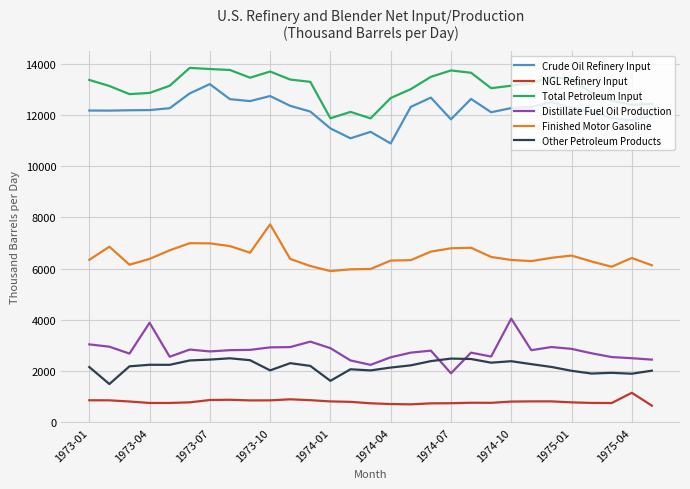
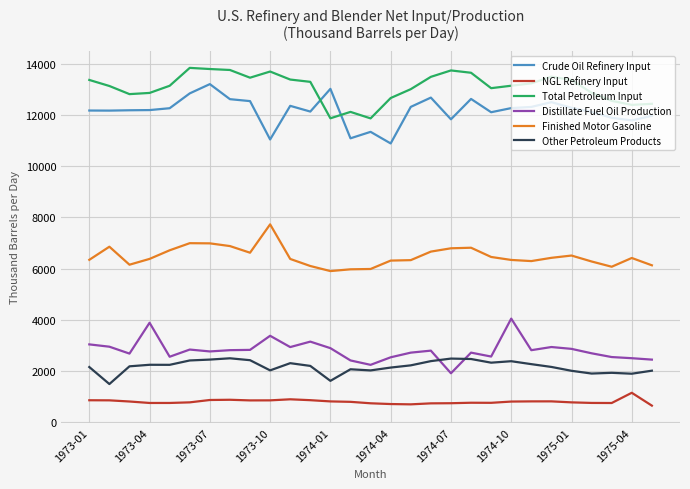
Crude Oil Refinery Input, 1973-10: 12800 -> 11100
Distillate Fuel Oil Production, 1973-10: 2900 -> 3400
Crude Oil Refinery Input, 1974-01: 11500 -> 13000
